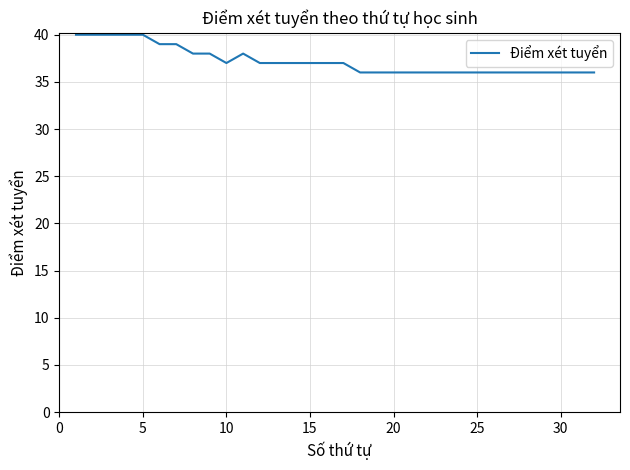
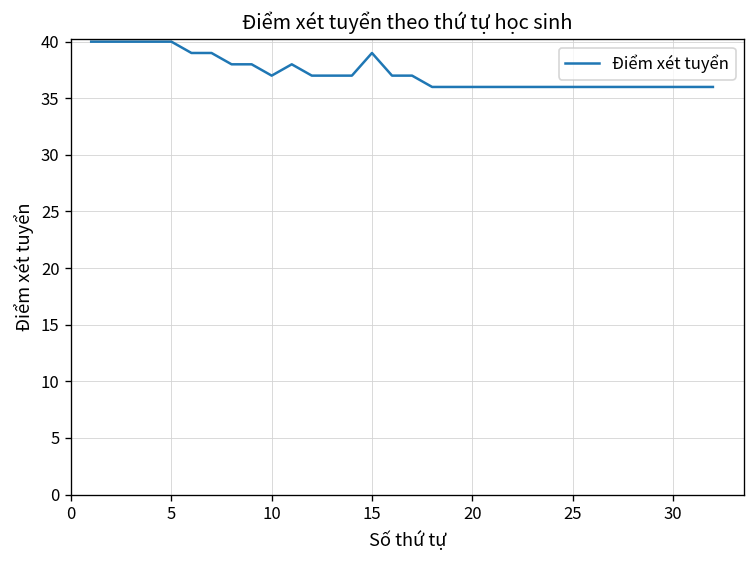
15: 37 -> 39
